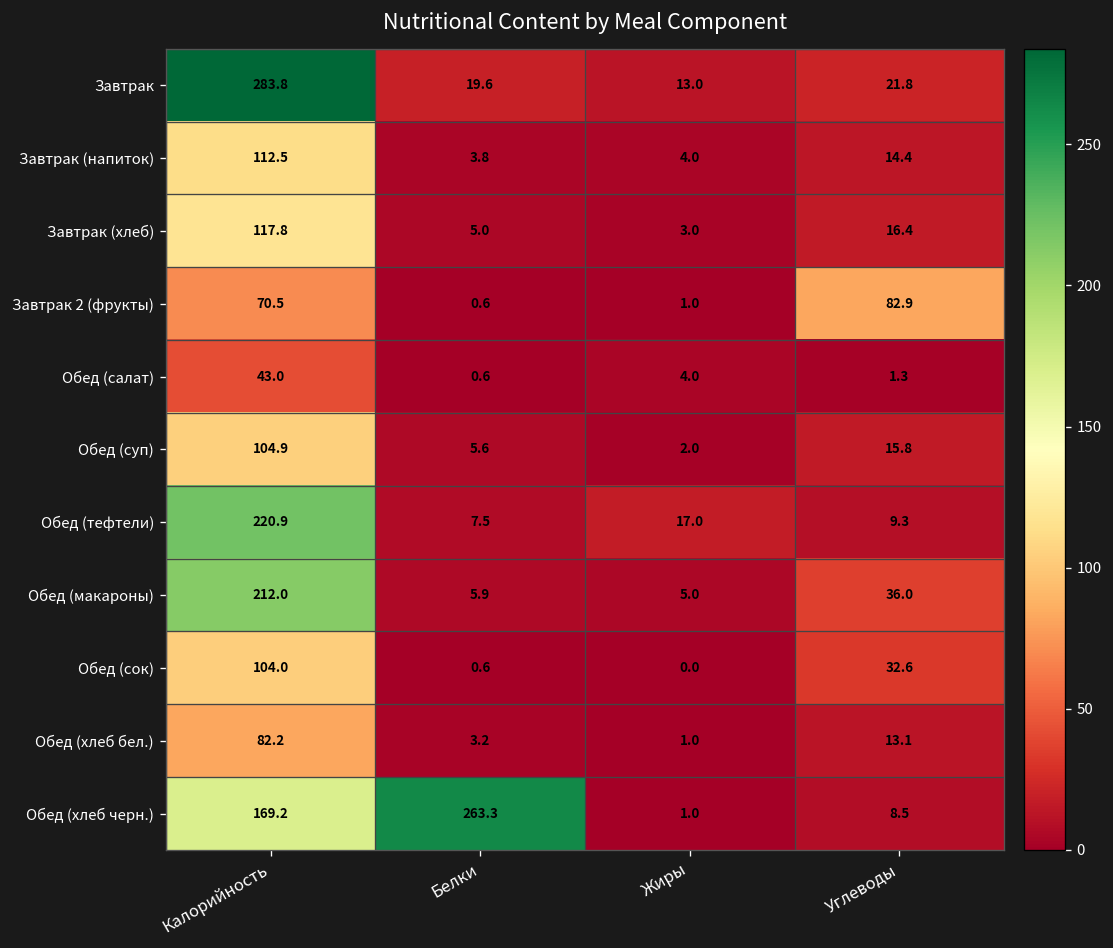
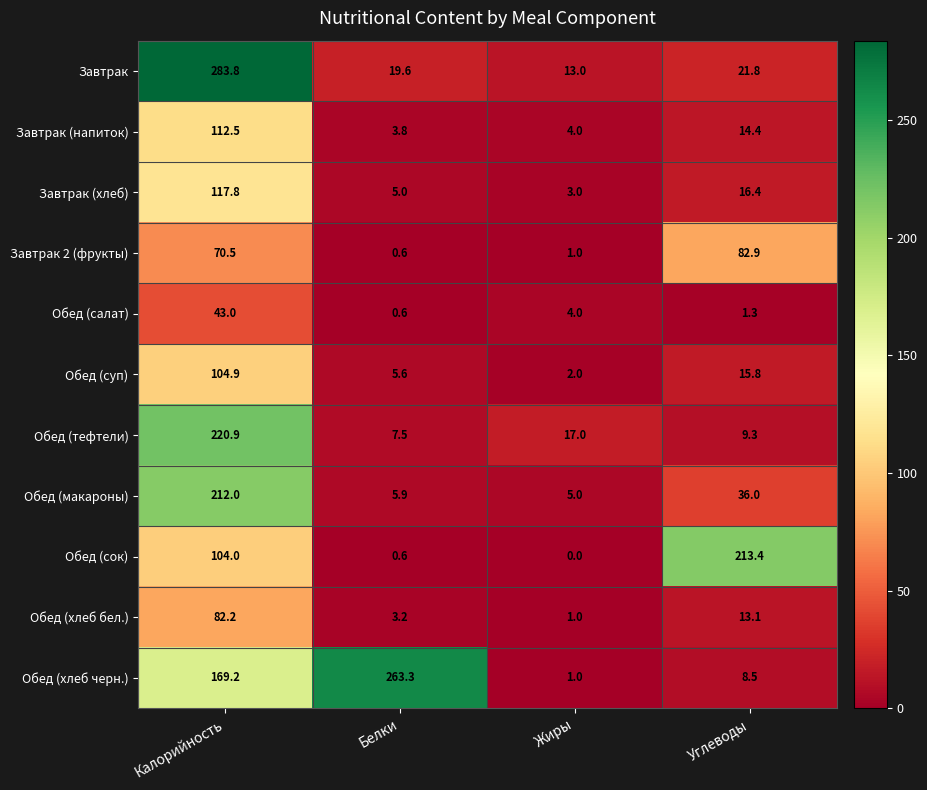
Обед (сок), Углеводы: 32.6 -> 213.4
